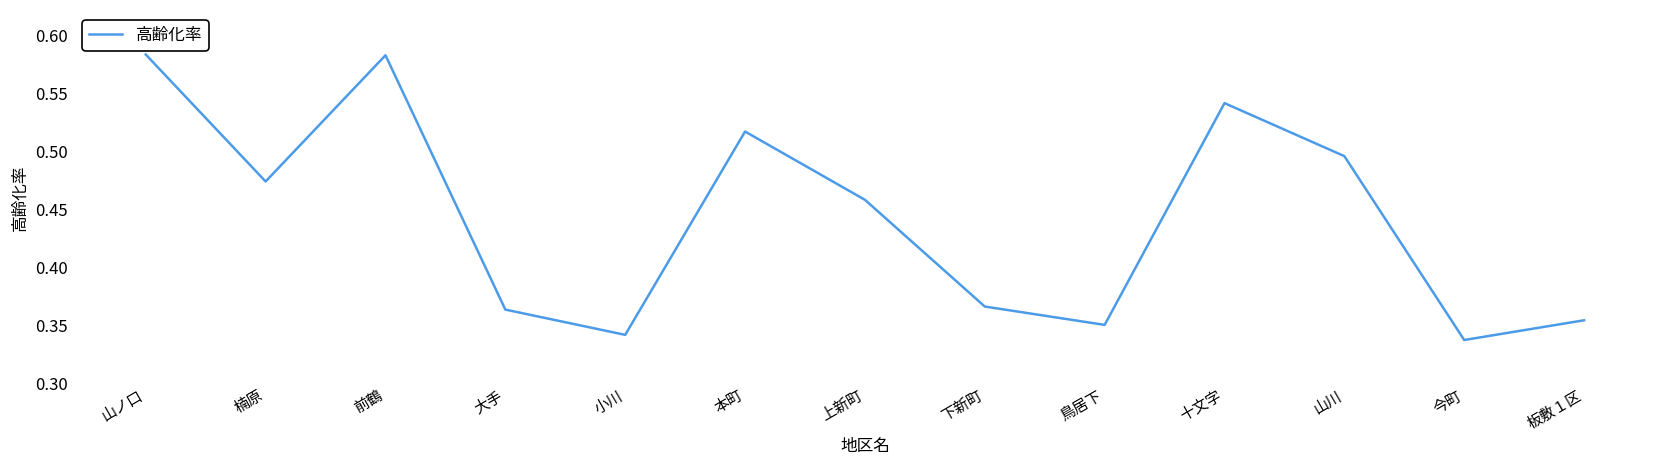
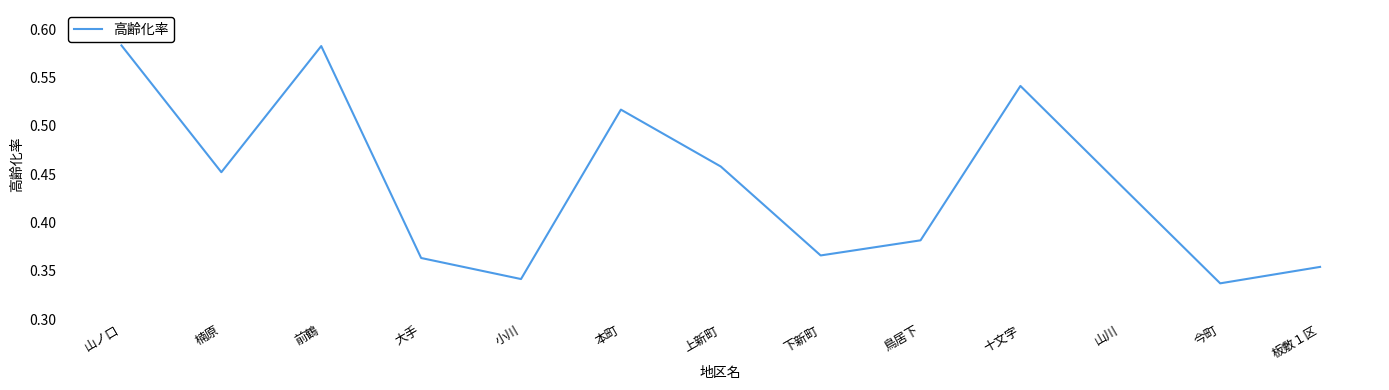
楠原: 0.47 -> 0.45
鳥居下: 0.35 -> 0.38
山川: 0.50 -> 0.44
